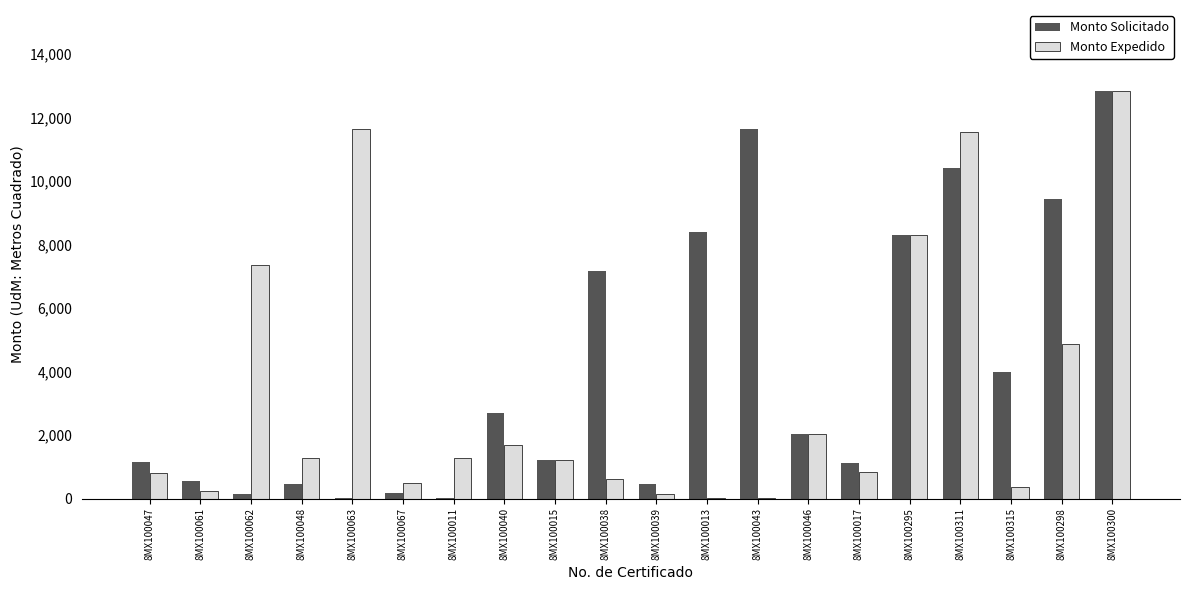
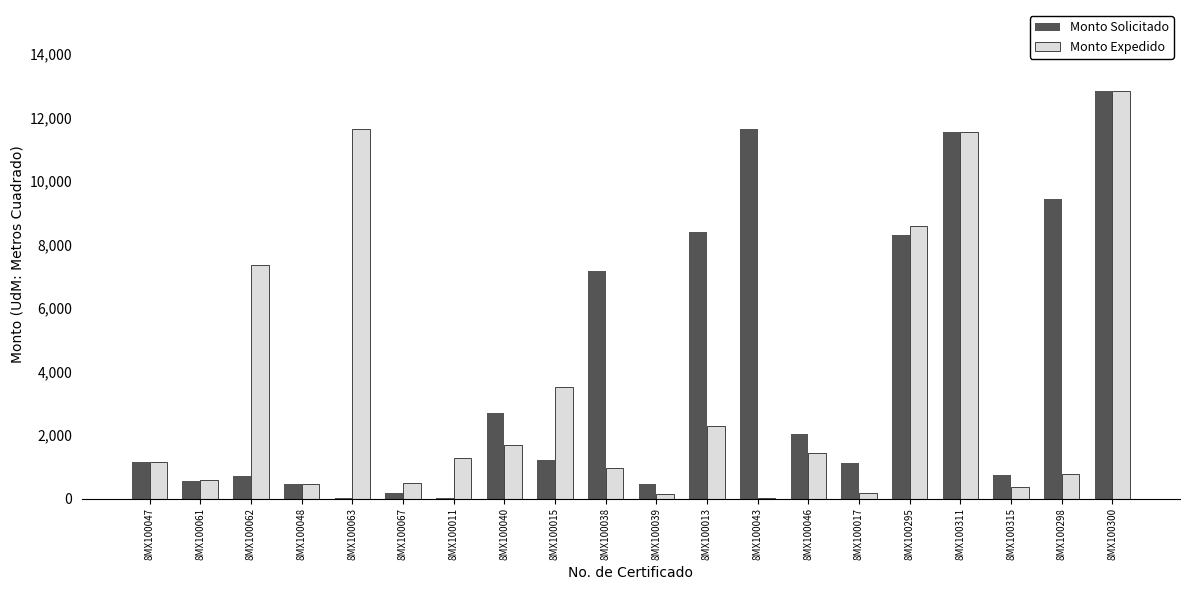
Monto Expedido, 8MX100047: 800 -> 1,200
Monto Expedido, 8MX100061: 300 -> 600
Monto Solicitado, 8MX100062: 100 -> 700
Monto Expedido, 8MX100048: 1,300 -> 400
Monto Expedido, 8MX100015: 1,200 -> 3,500
Monto Expedido, 8MX100038: 600 -> 1,000
Monto Expedido, 8MX100013: 0 -> 2,300
Monto Expedido, 8MX100046: 2,000 -> 1,400
Monto Expedido, 8MX100017: 800 -> 200
Monto Expedido, 8MX100295: 8,300 -> 8,600
Monto Solicitado, 8MX100311: 10,400 -> 11,600
Monto Solicitado, 8MX100315: 4,000 -> 700
Monto Expedido, 8MX100298: 4,900 -> 800
